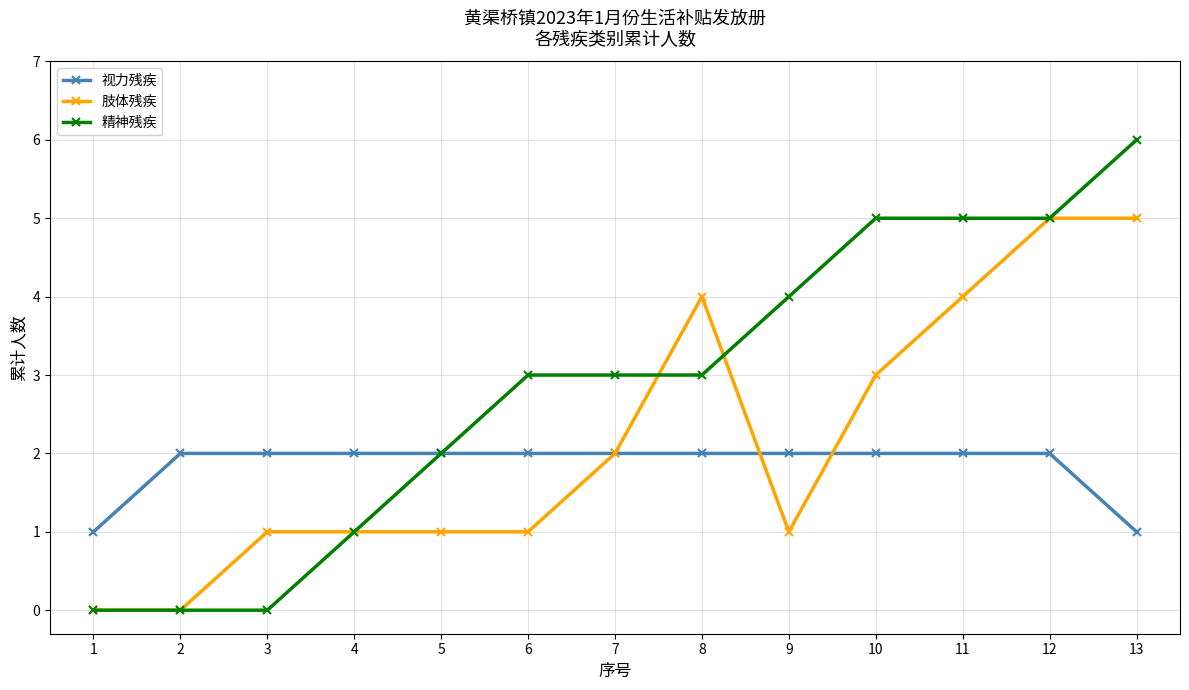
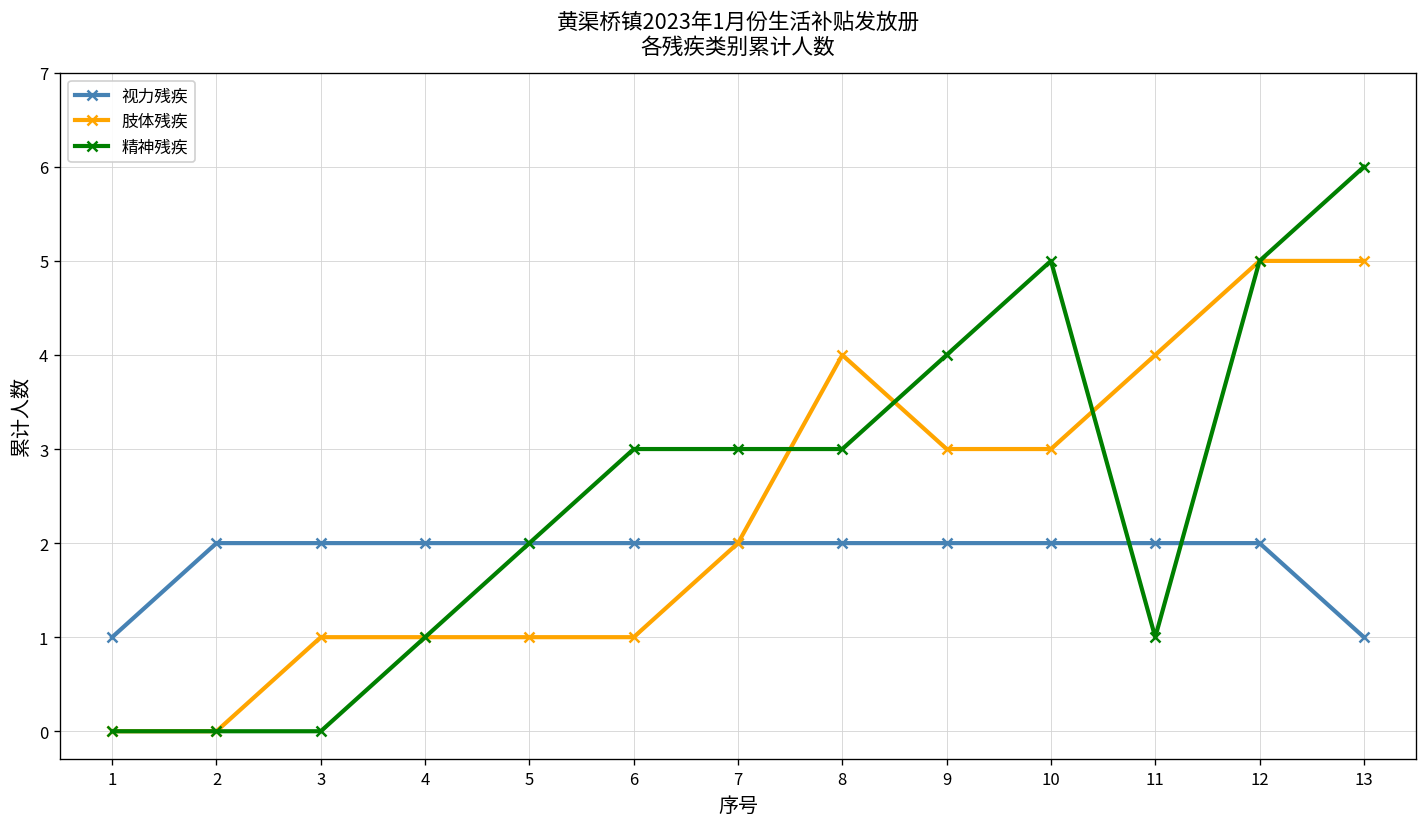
肢体残疾, 9: 1 -> 3
精神残疾, 11: 5 -> 1
